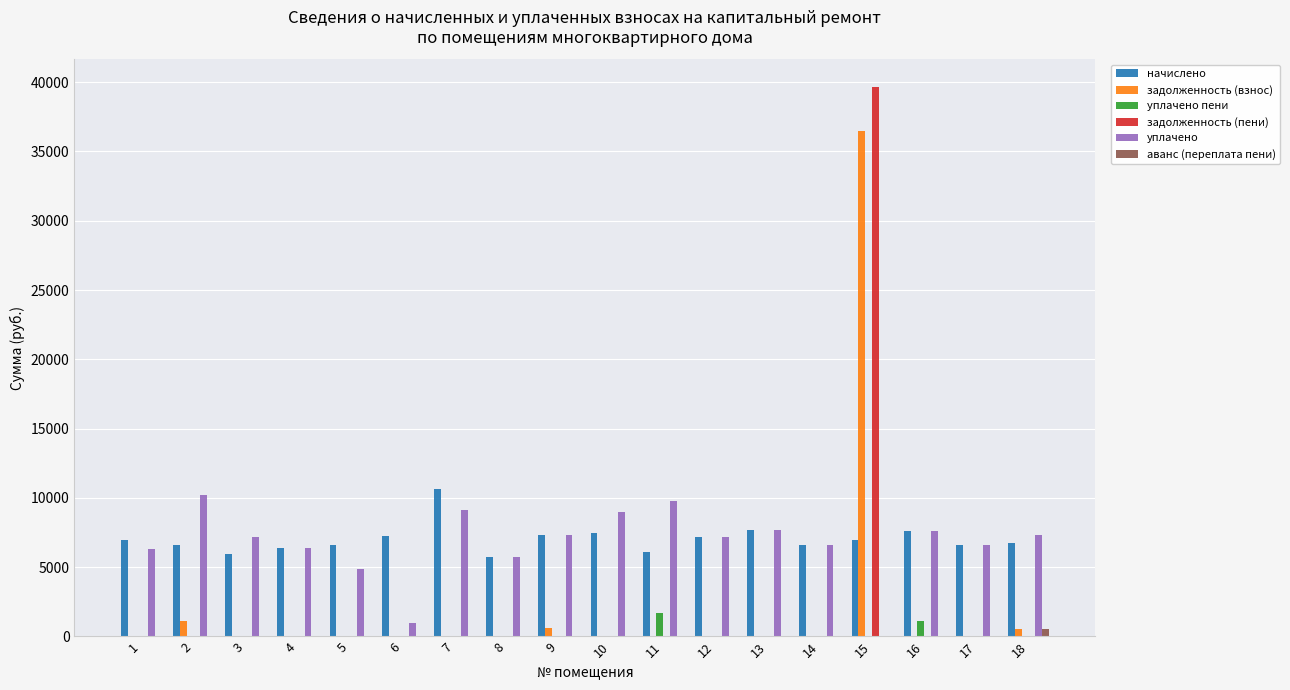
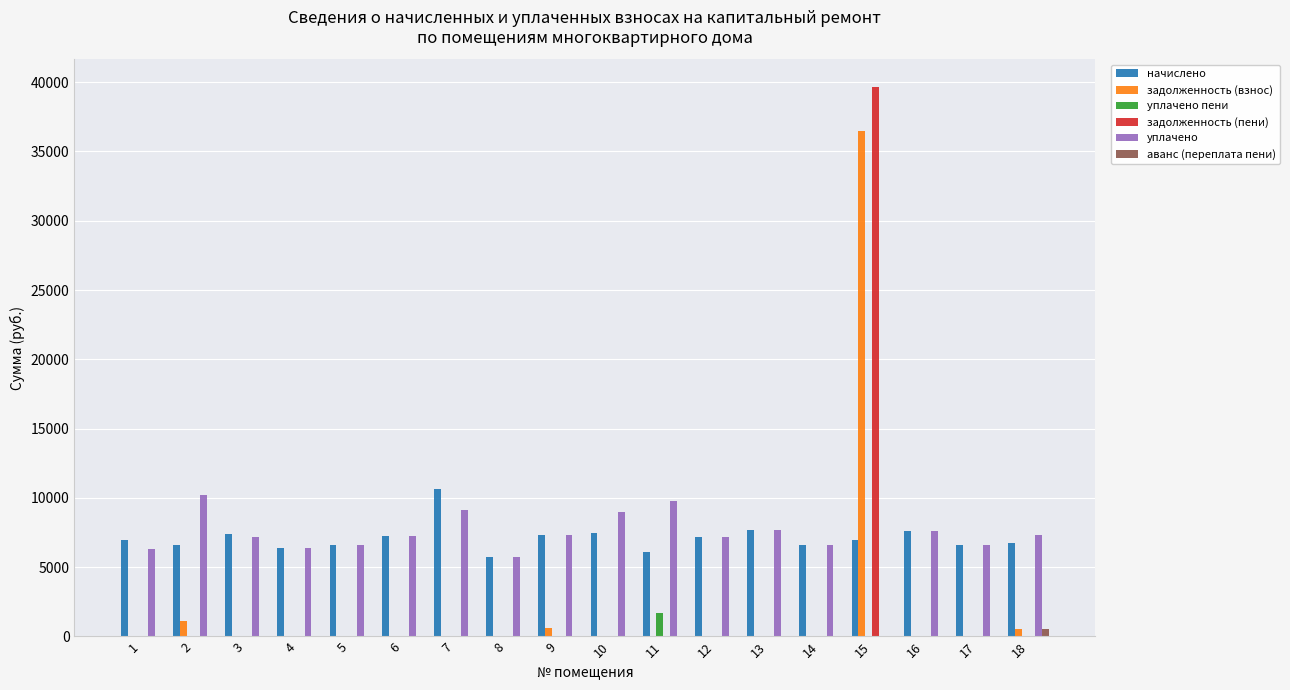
начислено, 3: 6000 -> 7400
уплачено, 5: 4900 -> 6600
уплачено, 6: 1000 -> 7200
уплачено пени, 16: 1100 -> 0
